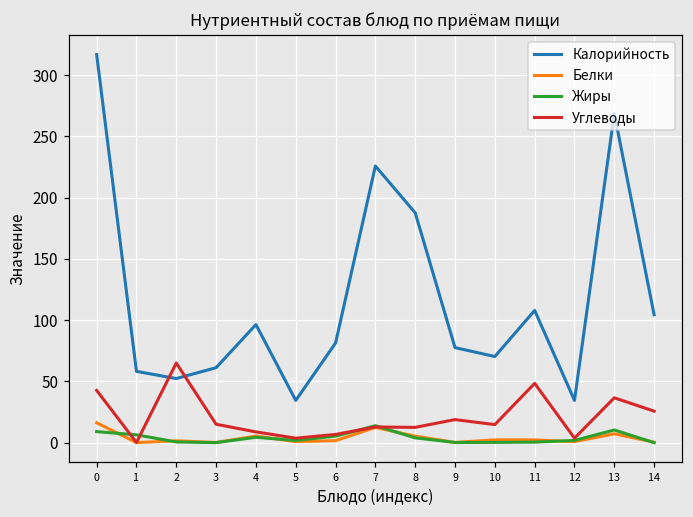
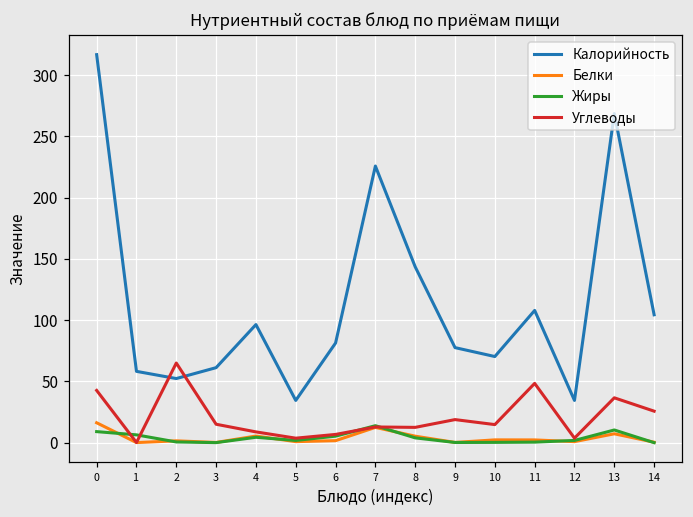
Калорийность, 8: 188 -> 144
